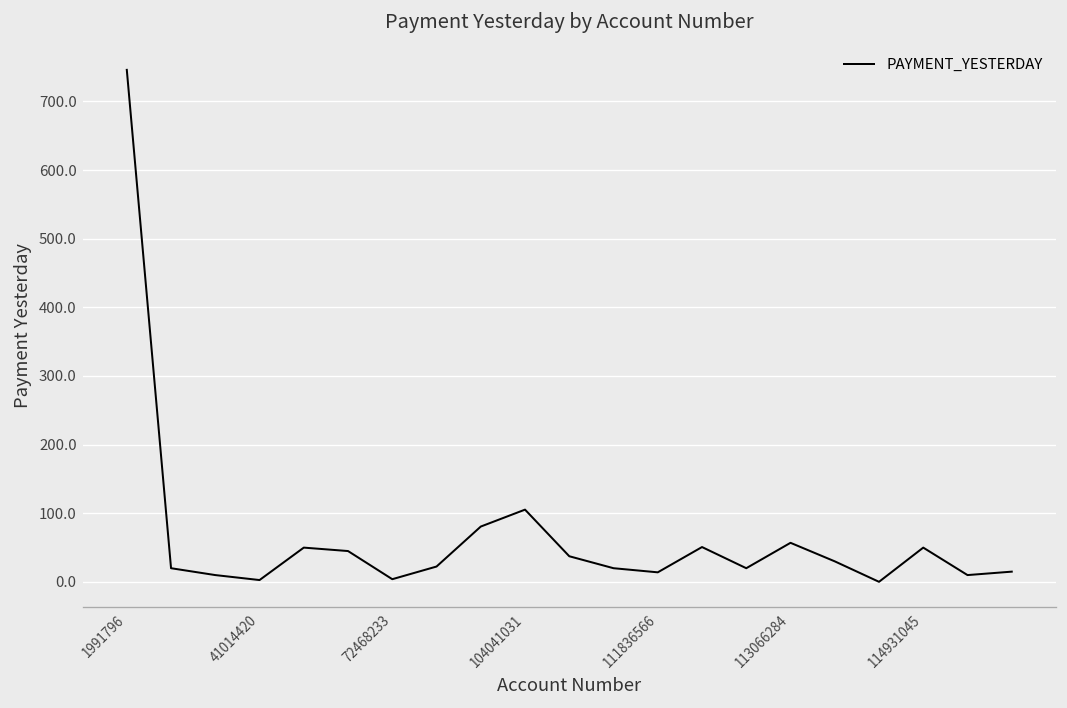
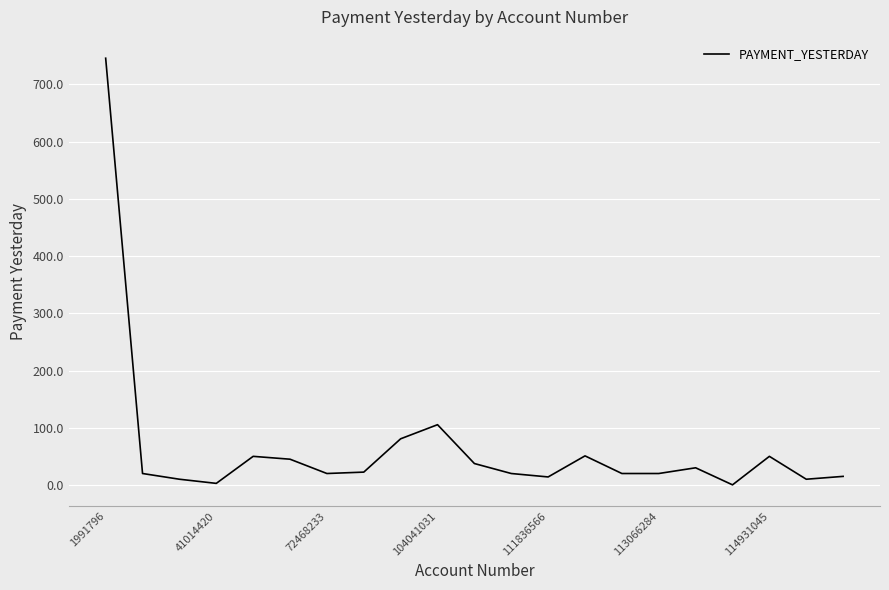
72468233: 0 -> 20
113066284: 60 -> 20
